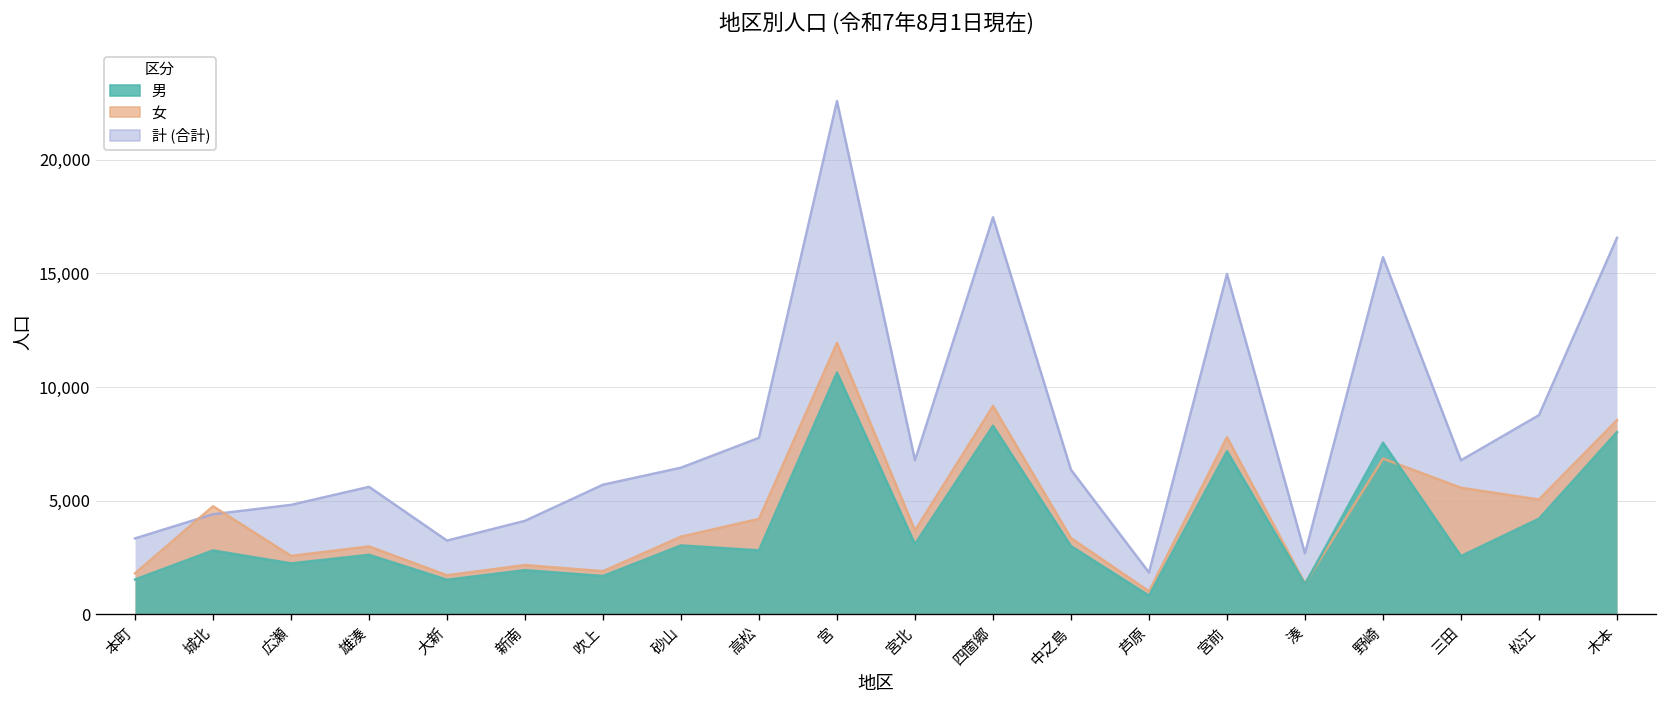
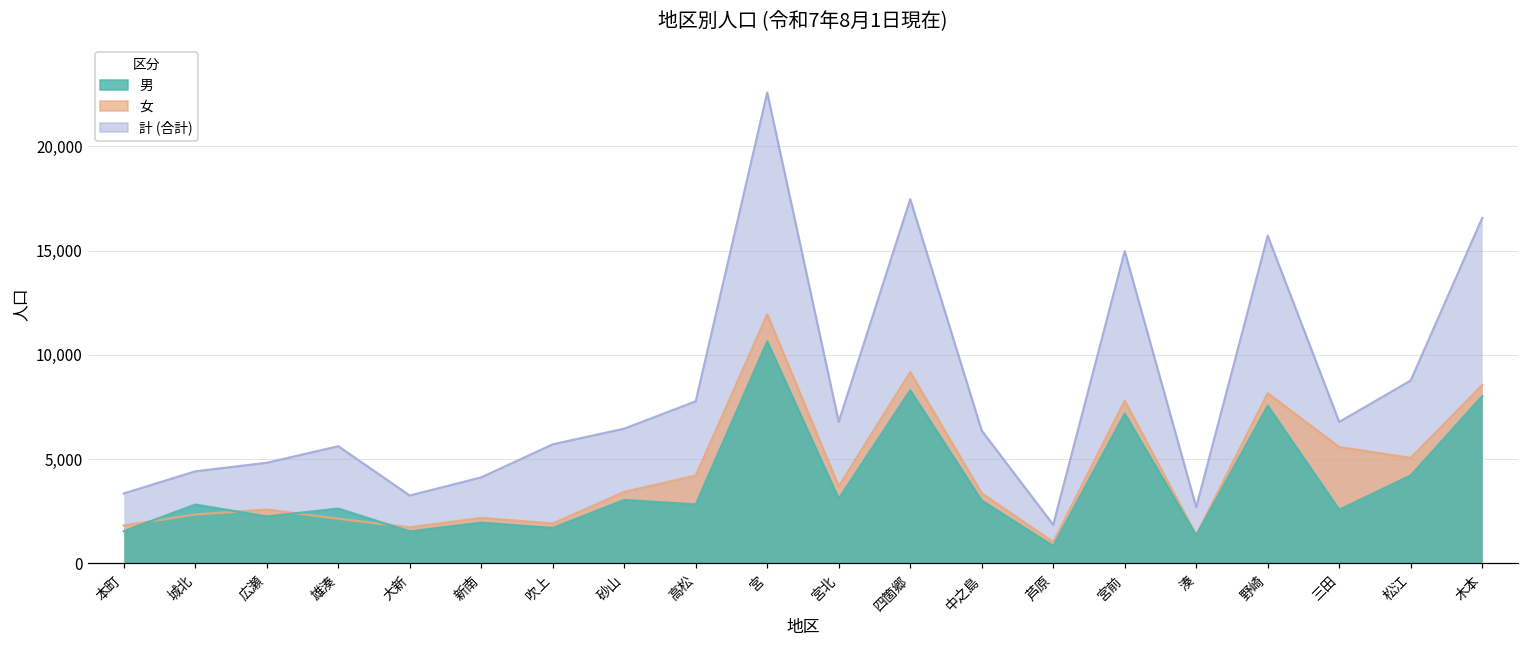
女, 城北: 4,800 -> 2,300
女, 雄湊: 3,000 -> 2,100
女, 野崎: 6,900 -> 8,200
